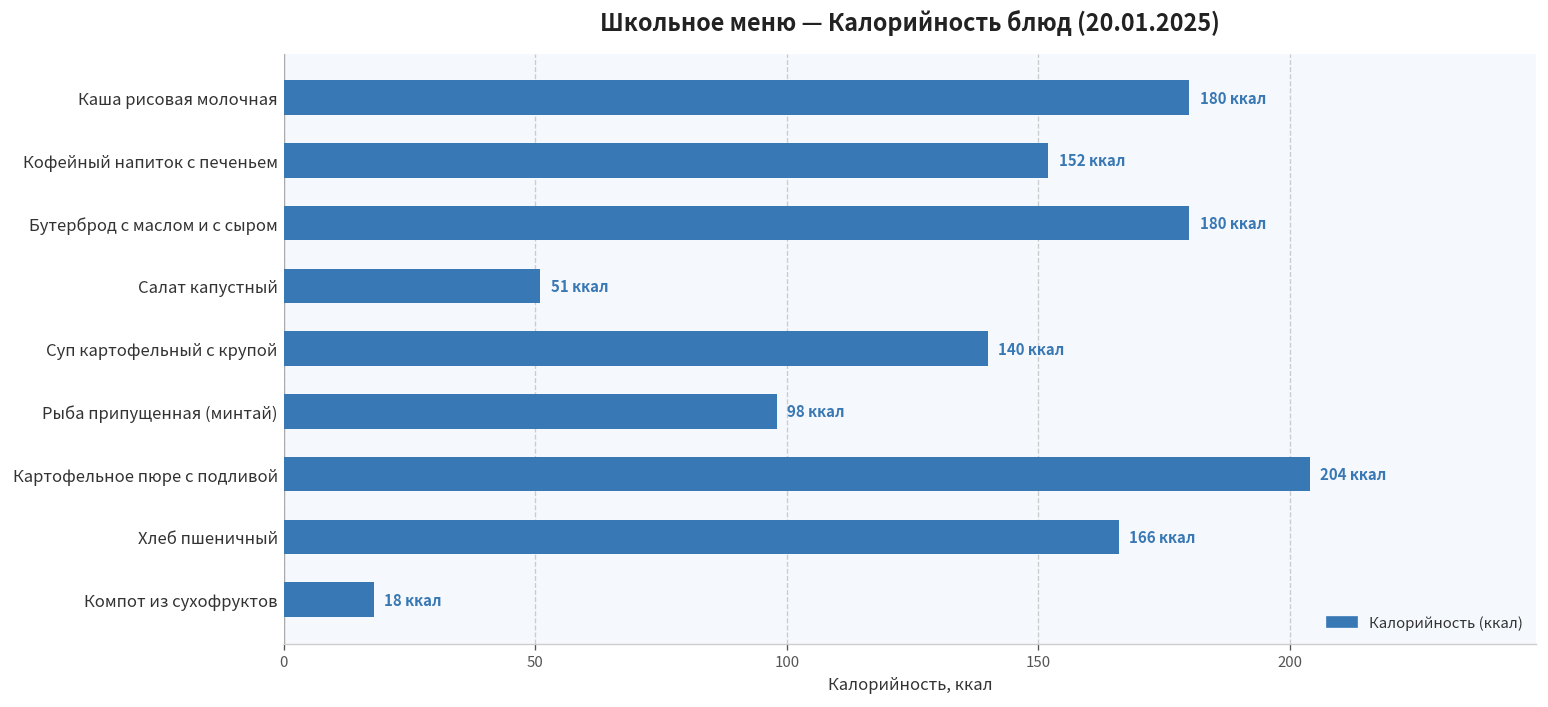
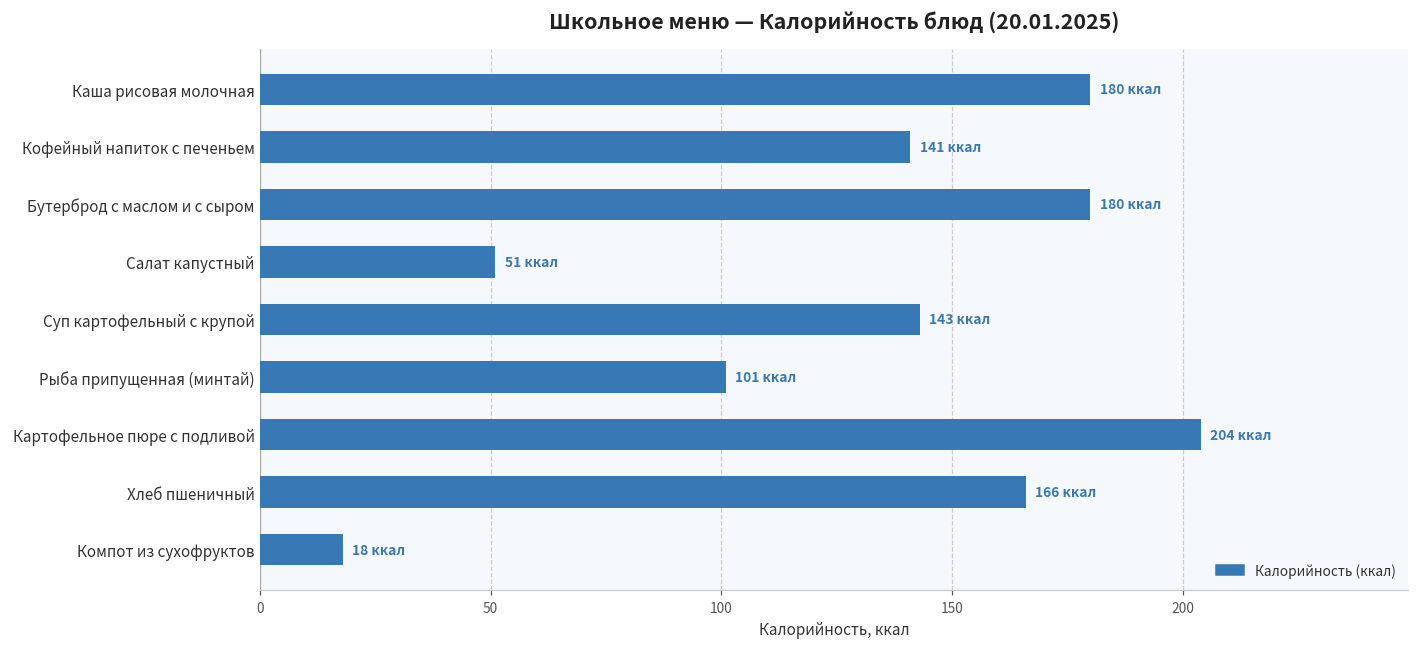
Кофейный напиток с печеньем: 152 -> 141
Суп картофельный с крупой: 140 -> 143
Рыба припущенная (минтай): 98 -> 101
